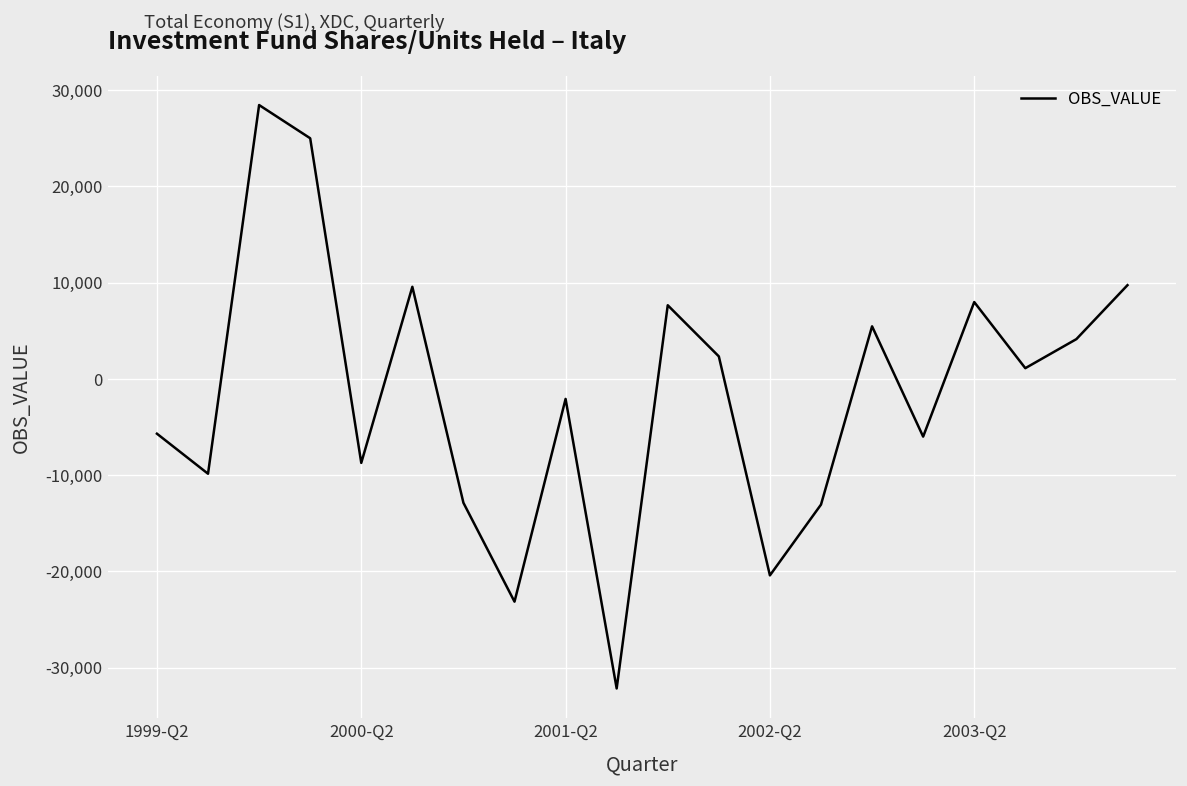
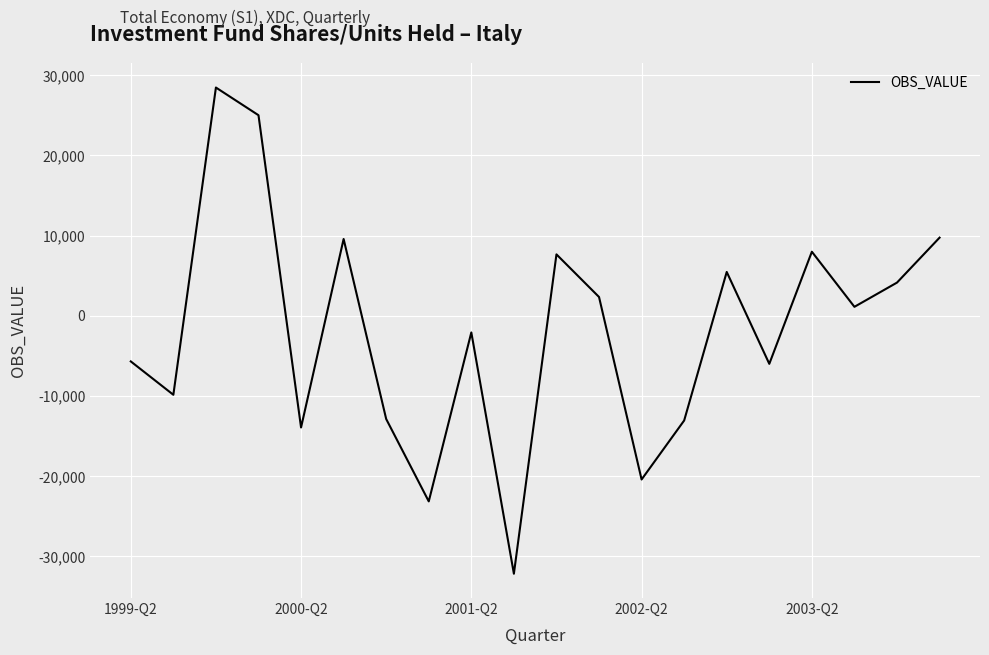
2000-Q2: -9,000 -> -14,000
